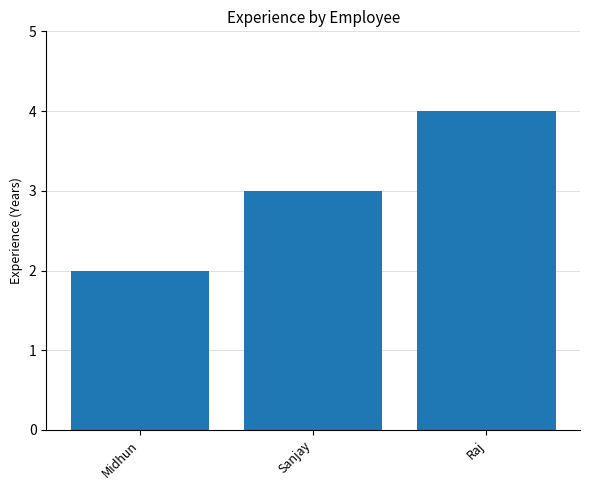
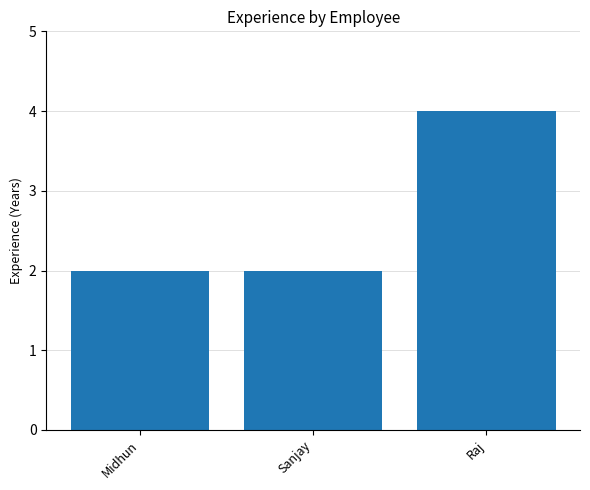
Sanjay: 3 -> 2
